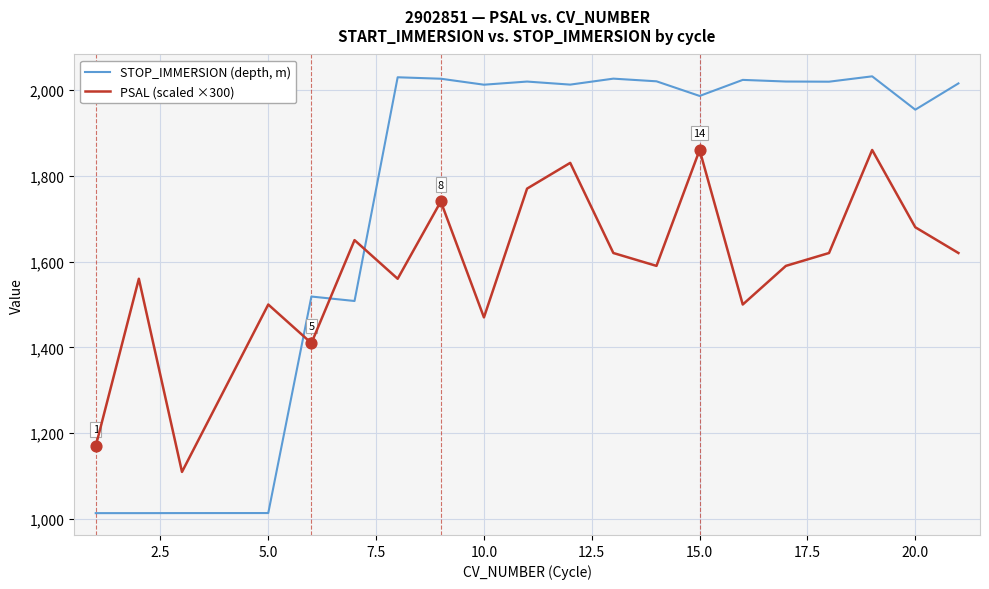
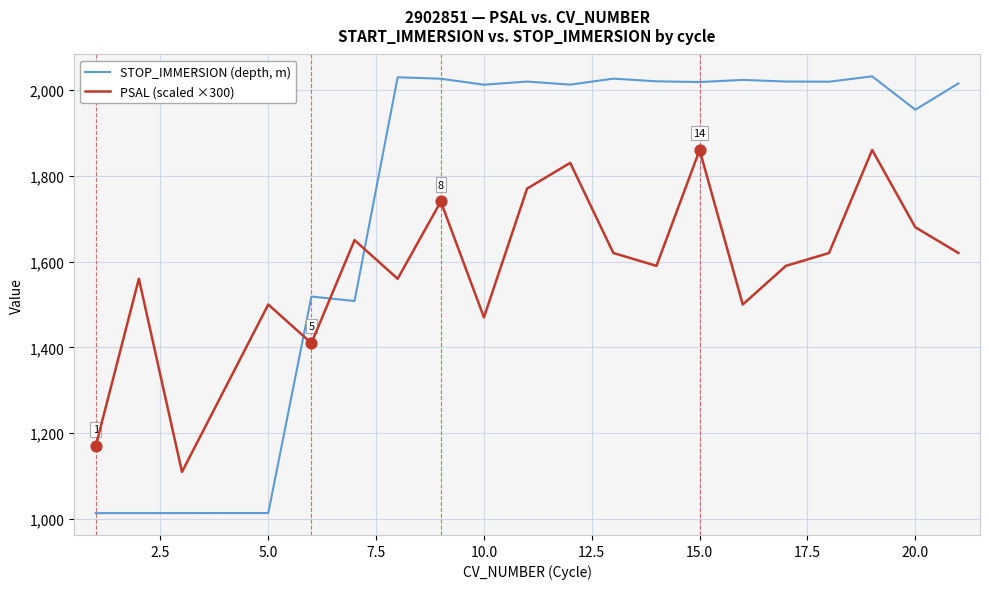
STOP_IMMERSION (depth, m), 15.0: 1,990 -> 2,020
